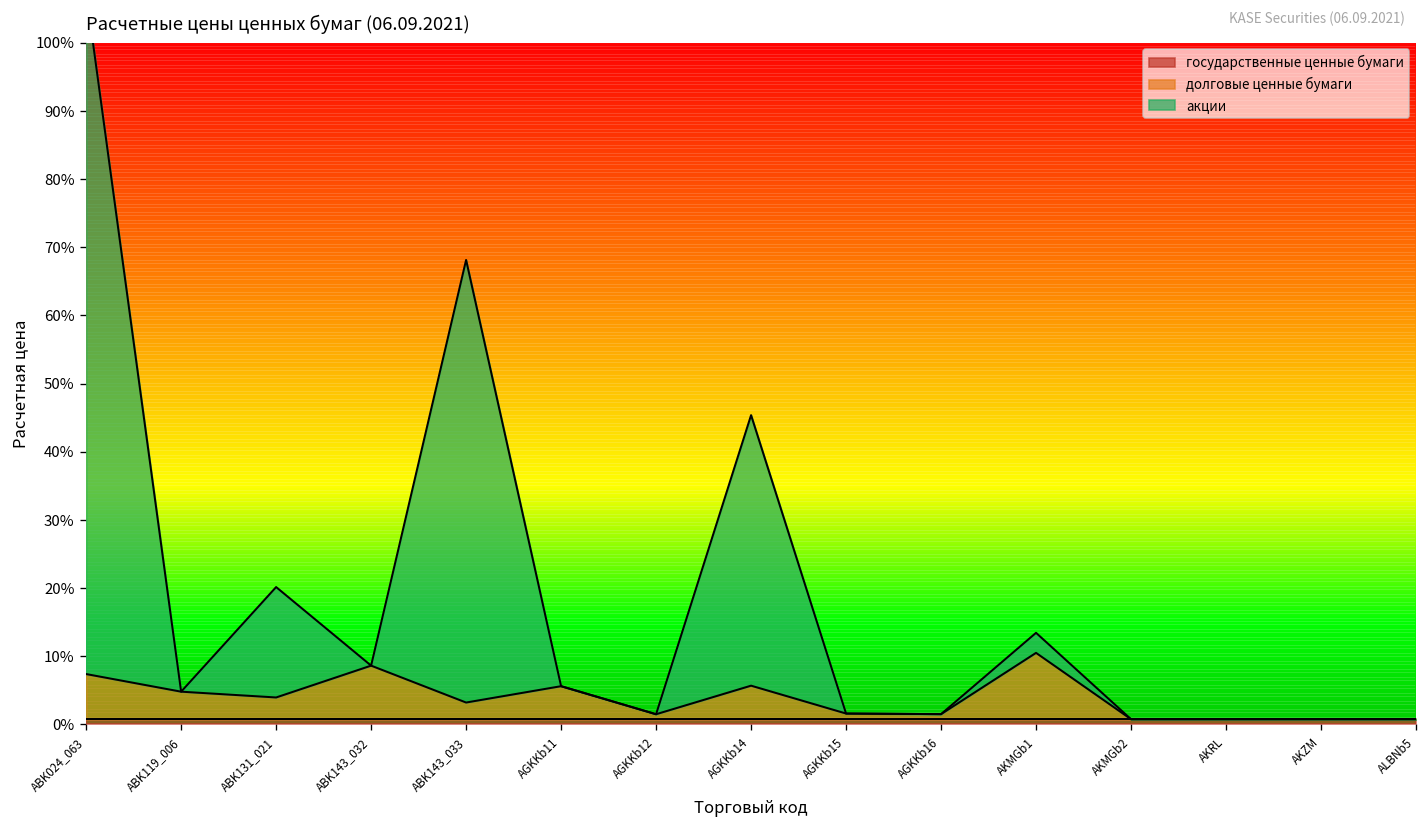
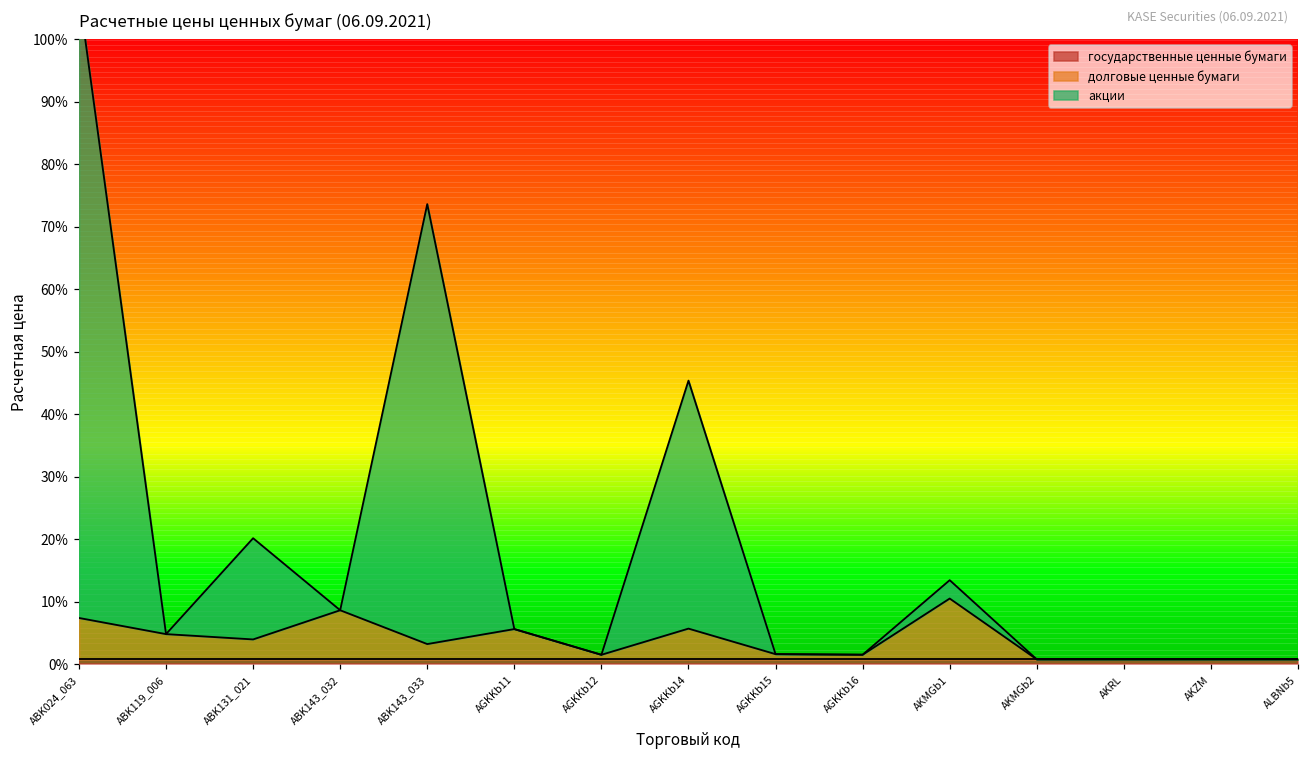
акции, ABK143_033: 65% -> 70%
